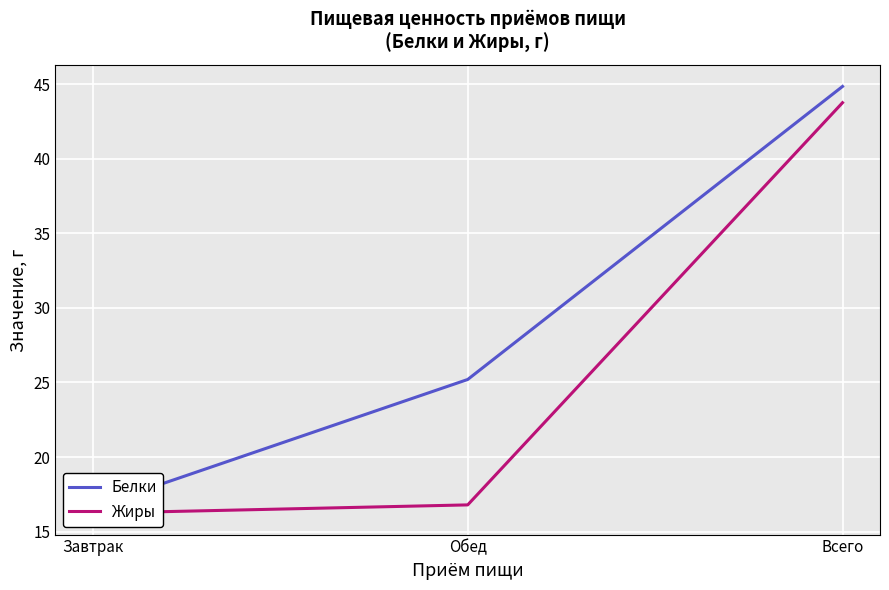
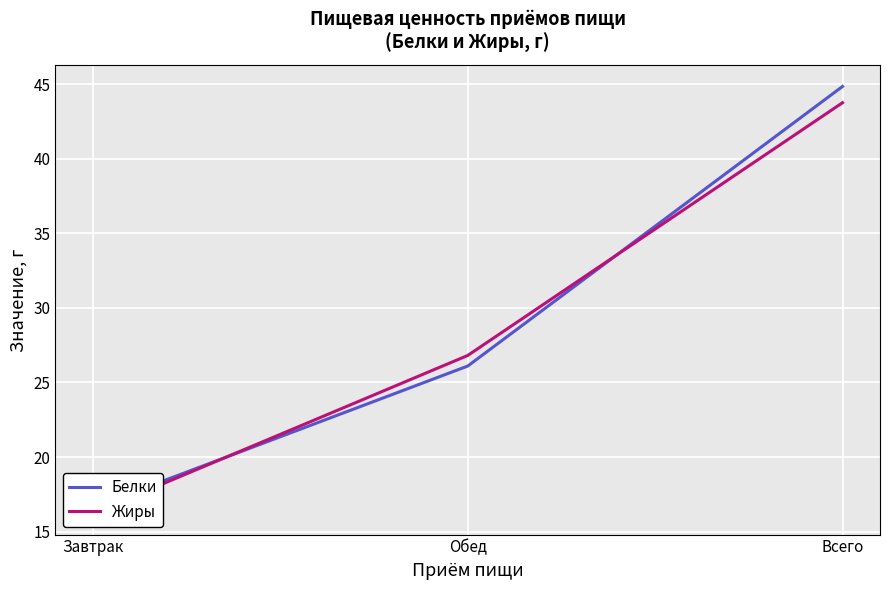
Белки, Обед: 25.2 -> 26.1
Жиры, Обед: 16.8 -> 26.8
